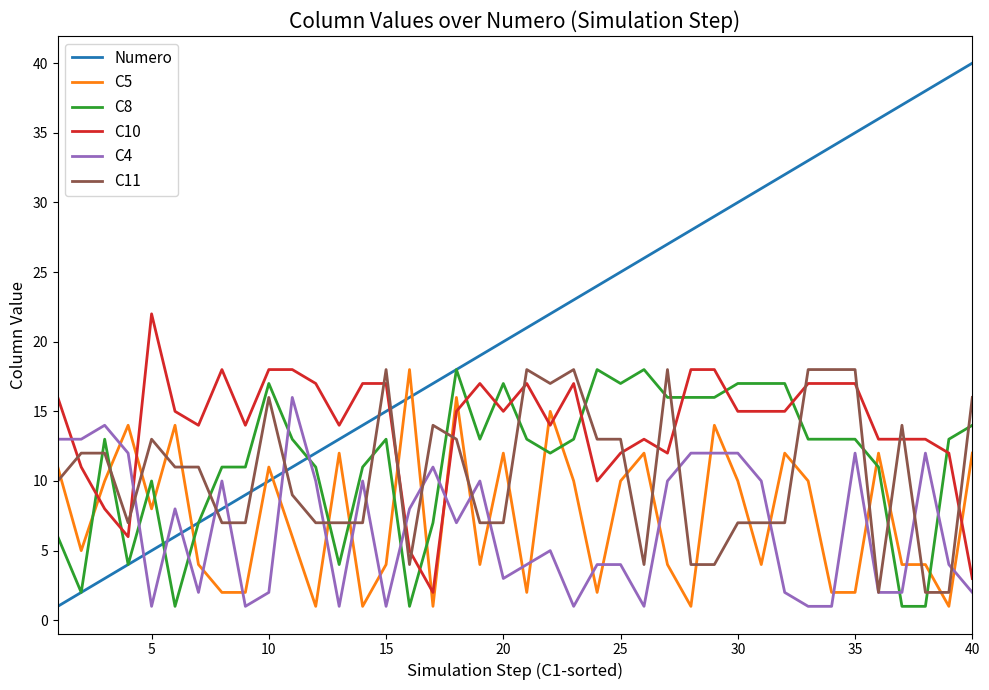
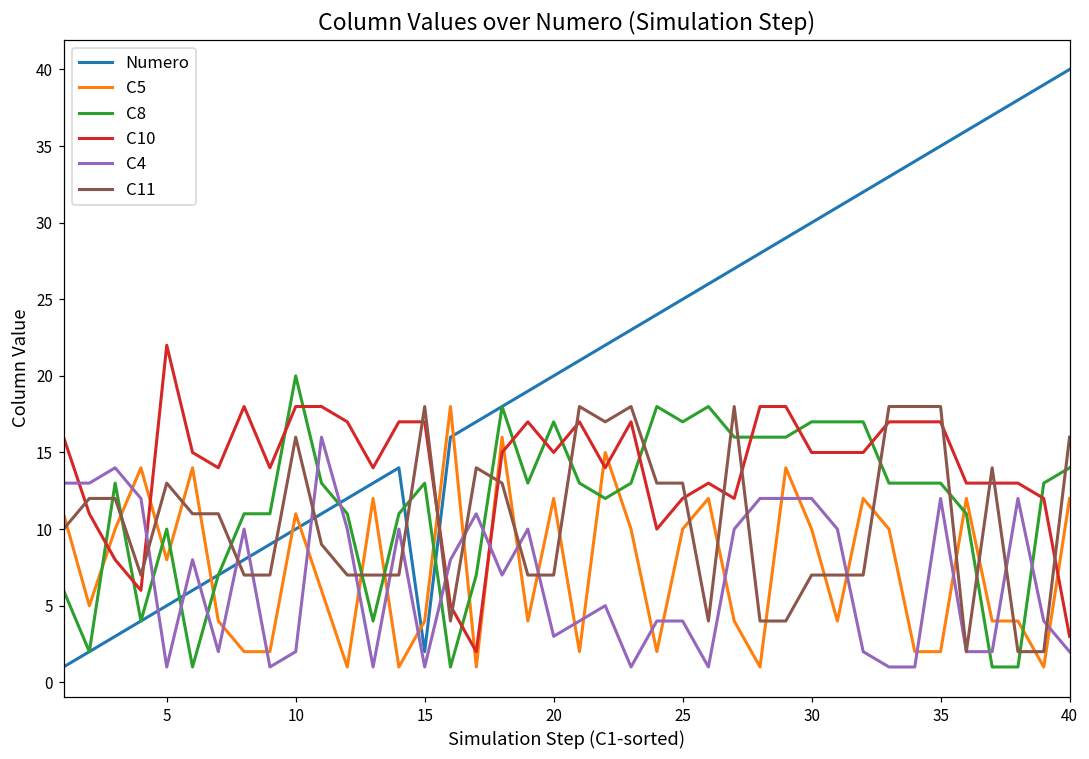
C8, 10: 17 -> 20
Numero, 15: 15 -> 2
